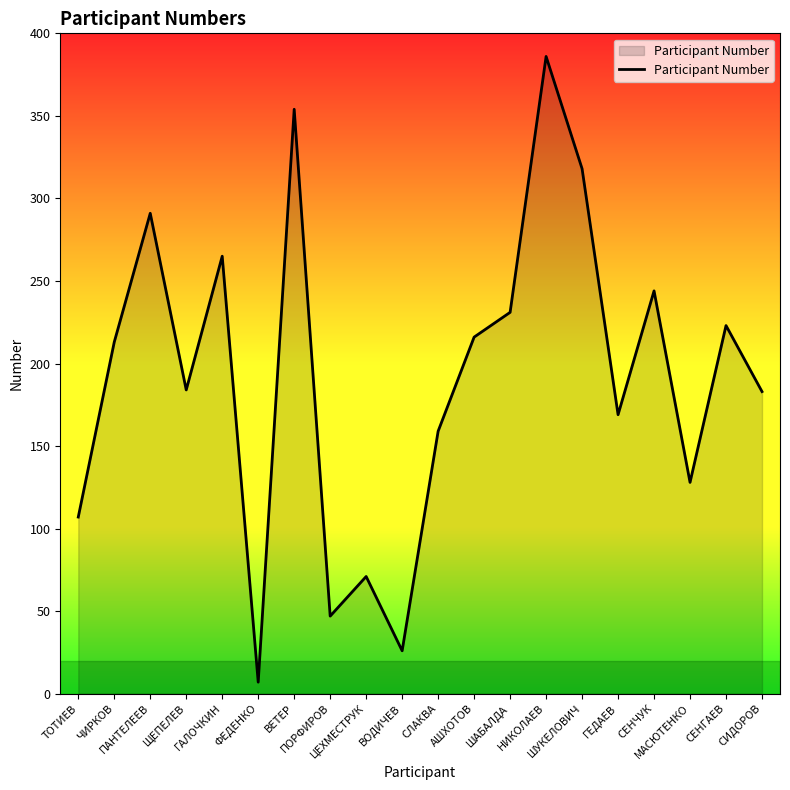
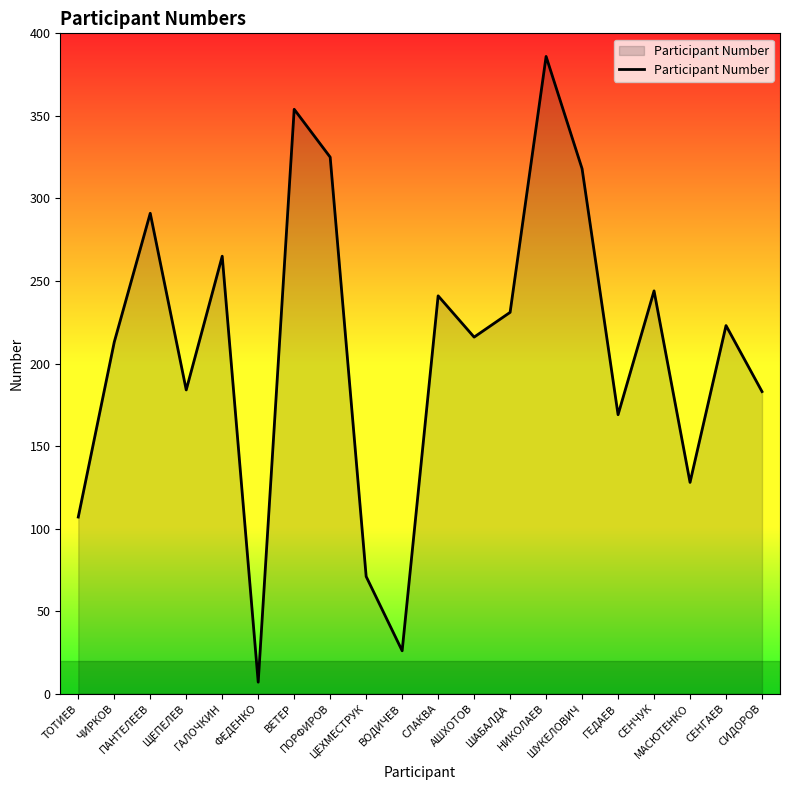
ПОРФИРОВ: 47 -> 325
СЛАКВА: 159 -> 241
